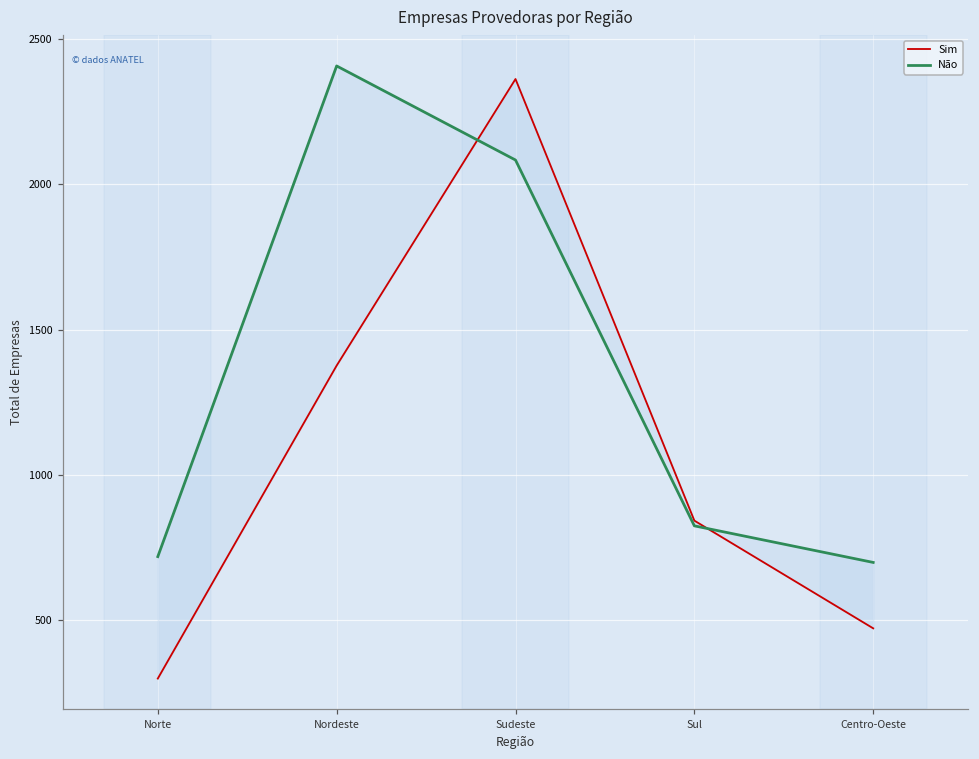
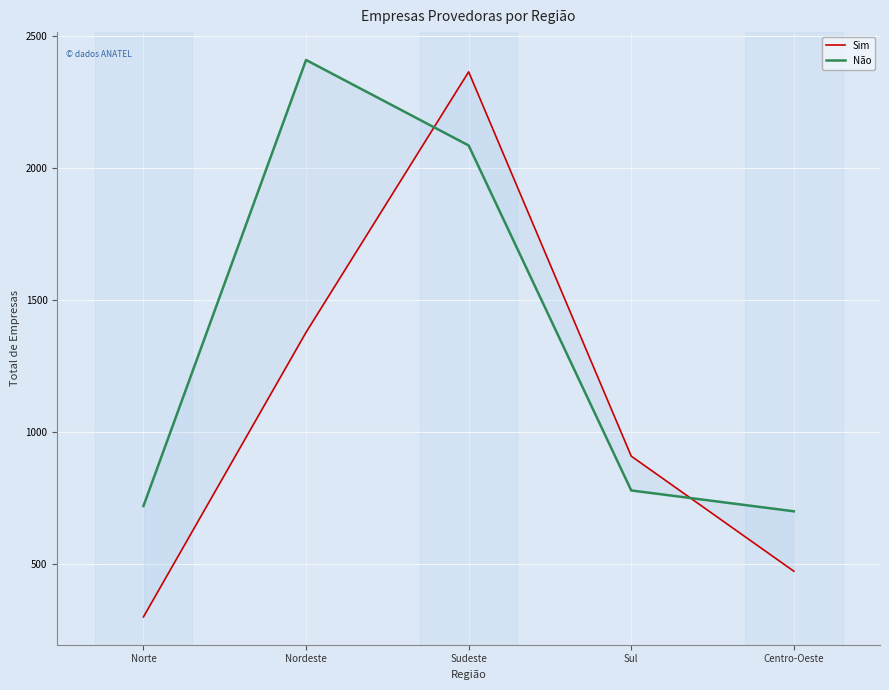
Sim, Sul: 840 -> 910
Não, Sul: 820 -> 780
